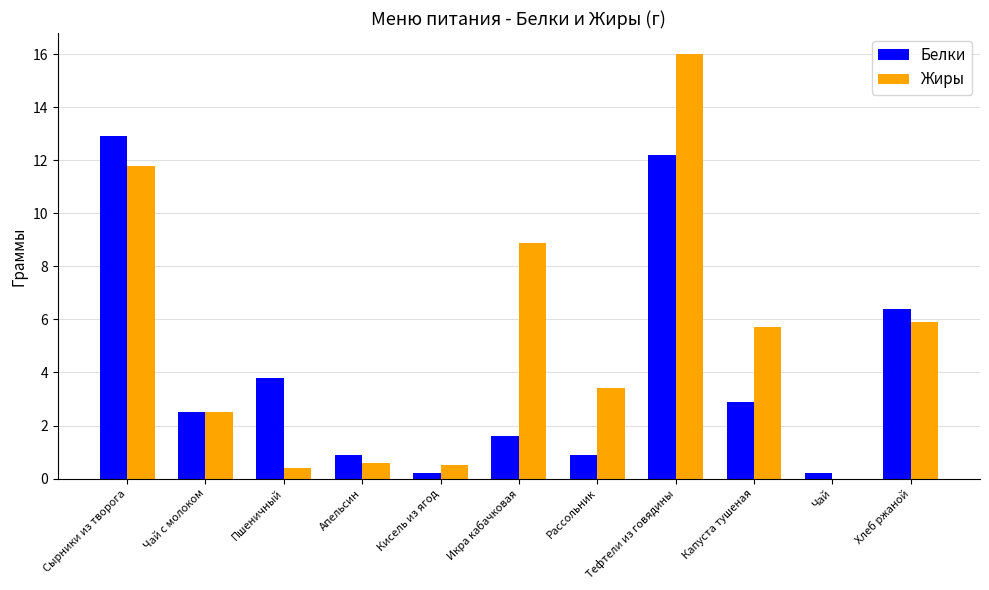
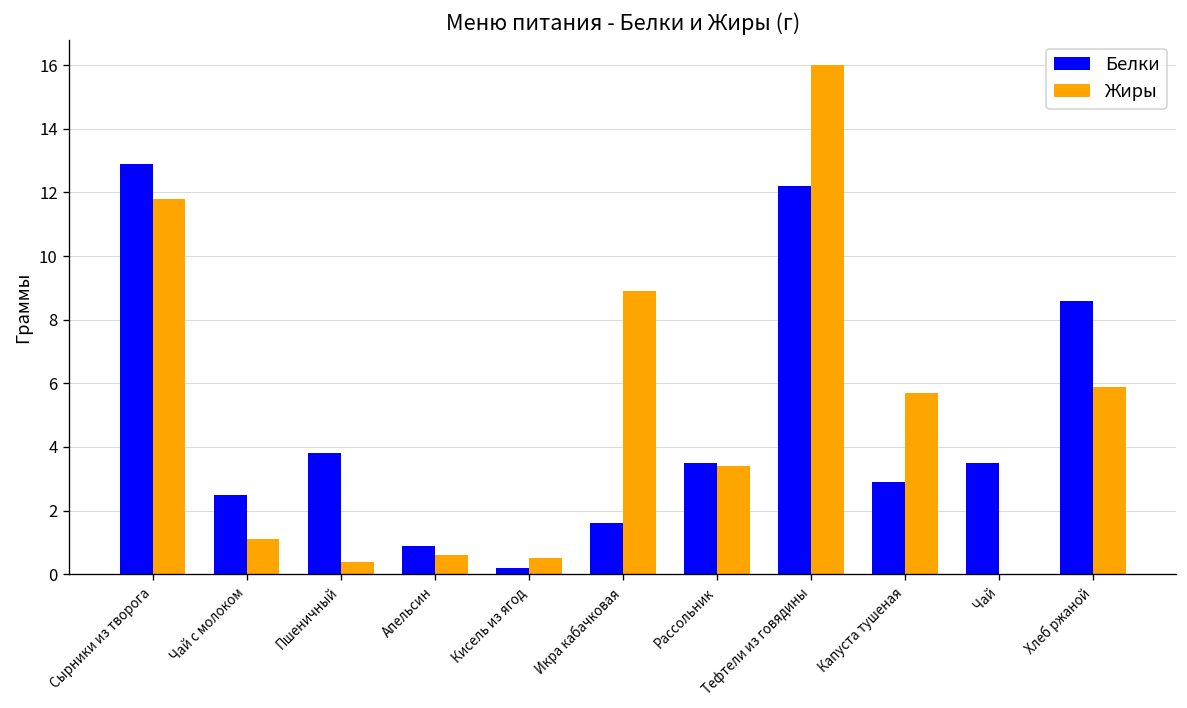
Жиры, Чай с молоком: 2.5 -> 1.1
Белки, Рассольник: 0.9 -> 3.5
Белки, Чай: 0.2 -> 3.5
Белки, Хлеб ржаной: 6.4 -> 8.6
